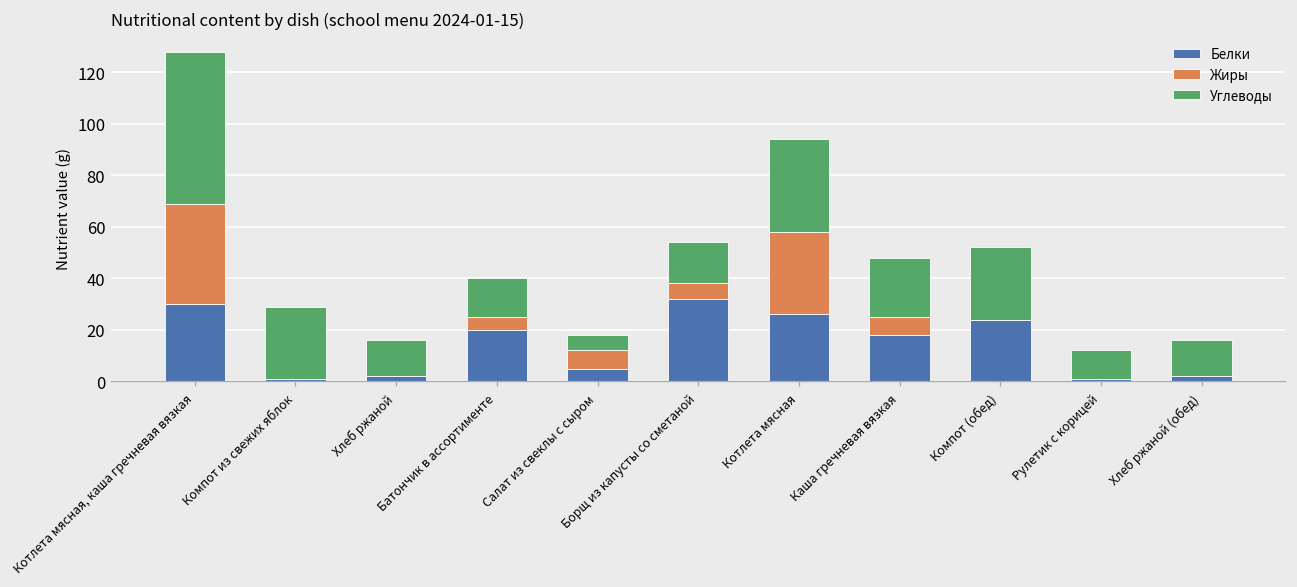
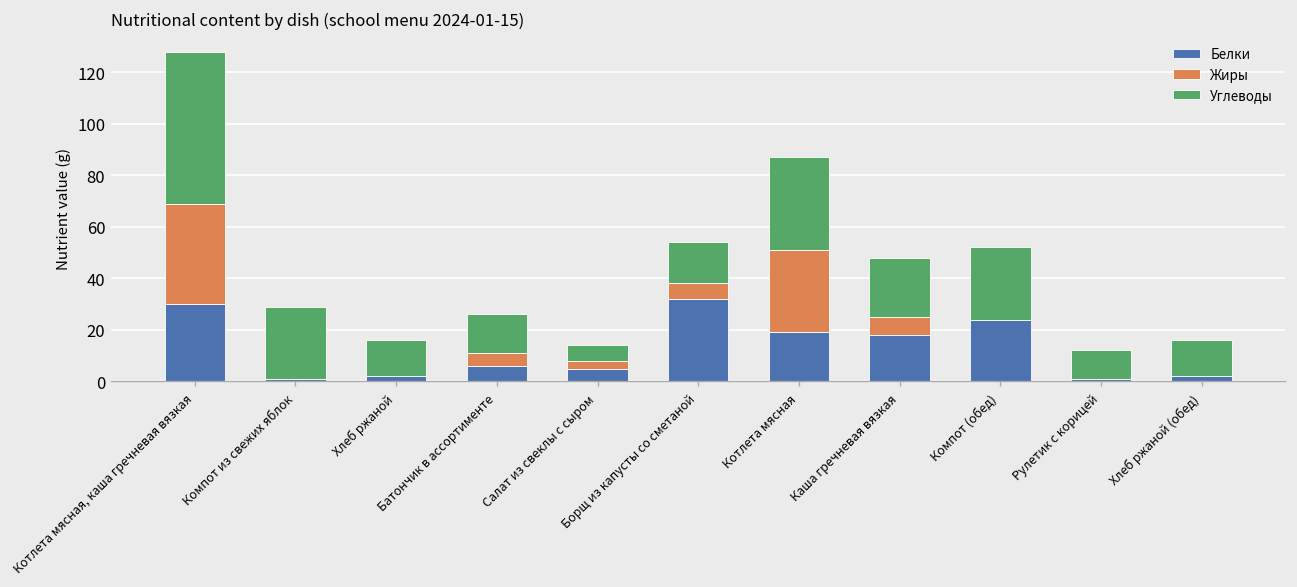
Белки, Батончик в ассортименте: 20 -> 6
Жиры, Салат из свеклы с сыром: 7 -> 3
Белки, Котлета мясная: 26 -> 19
